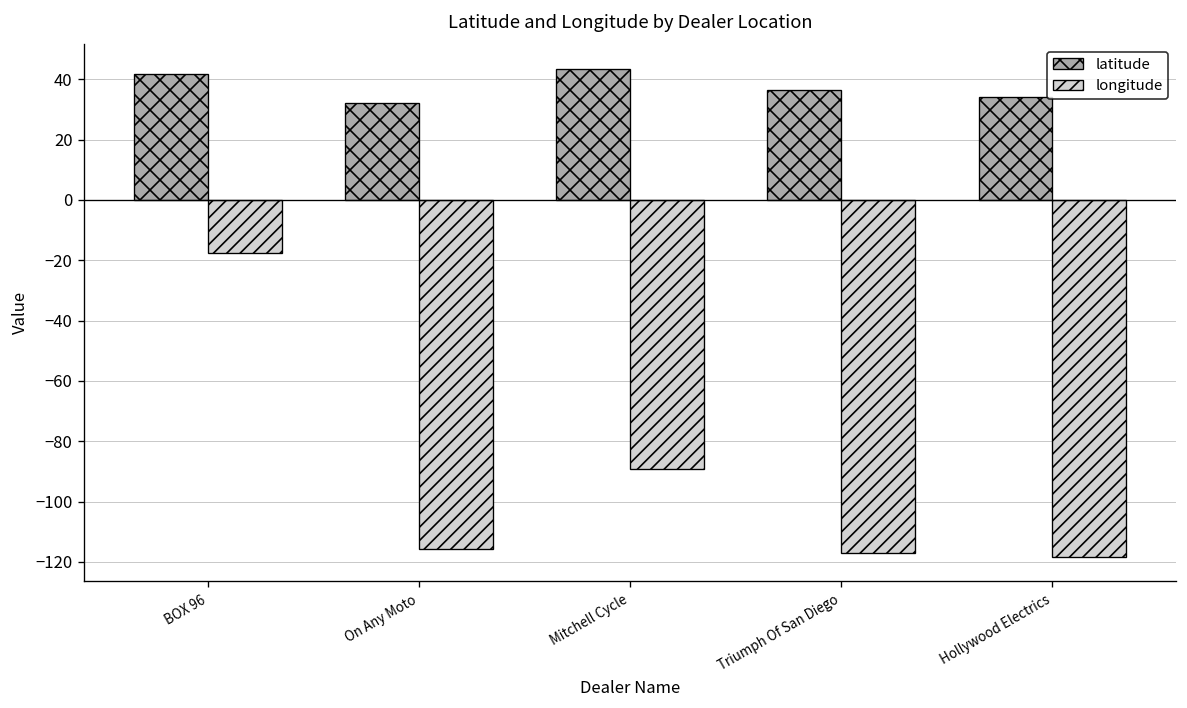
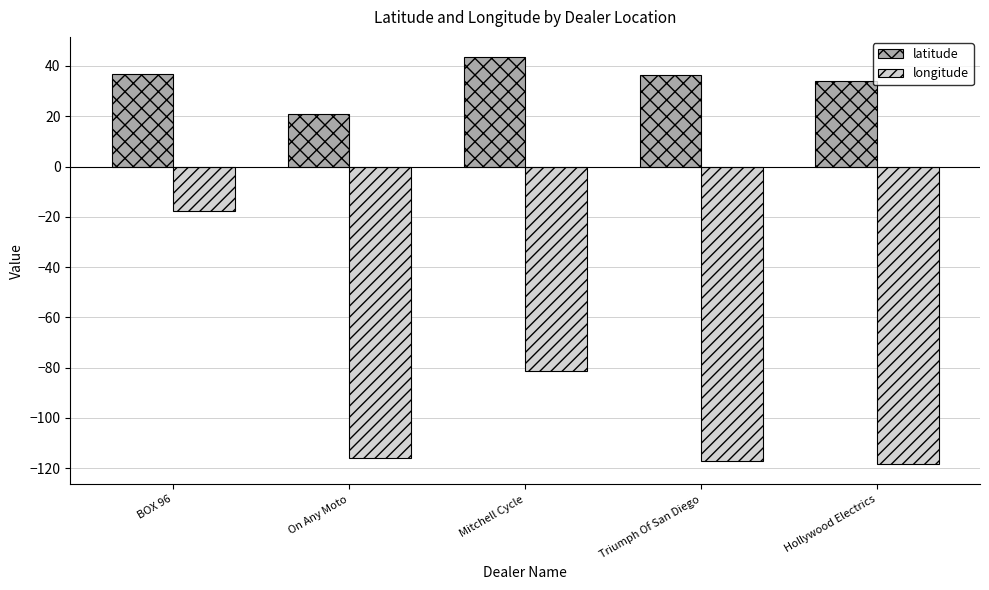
latitude, BOX 96: 42 -> 37
latitude, On Any Moto: 32 -> 21
longitude, Mitchell Cycle: -89 -> -81
